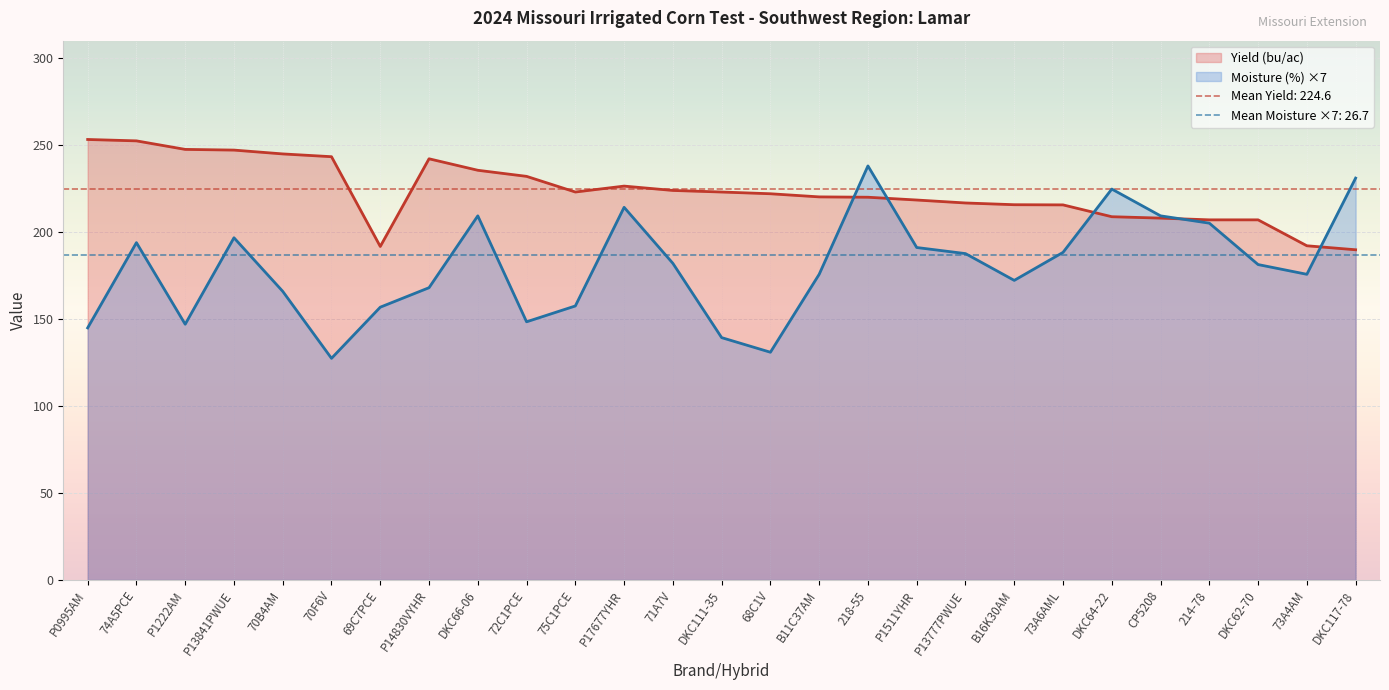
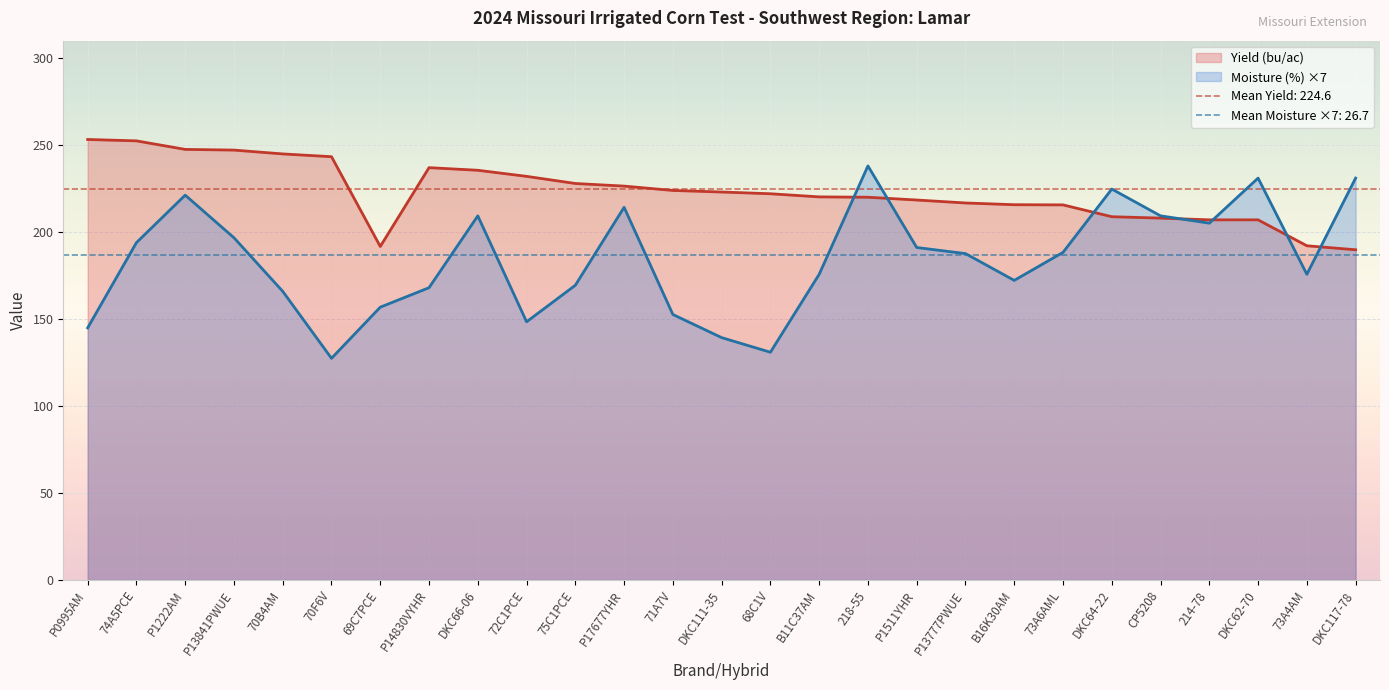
Moisture (%) ×7, P1222AM: 147 -> 221
Yield (bu/ac), P14830VYHR: 242 -> 237
Yield (bu/ac), 75C1PCE: 223 -> 228
Moisture (%) ×7, 75C1PCE: 158 -> 169
Moisture (%) ×7, 71A7V: 182 -> 153
Moisture (%) ×7, DKC62-70: 181 -> 231
